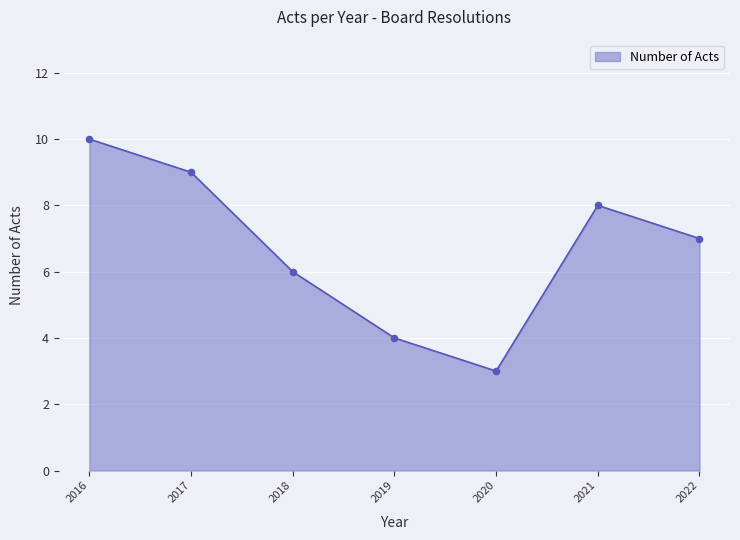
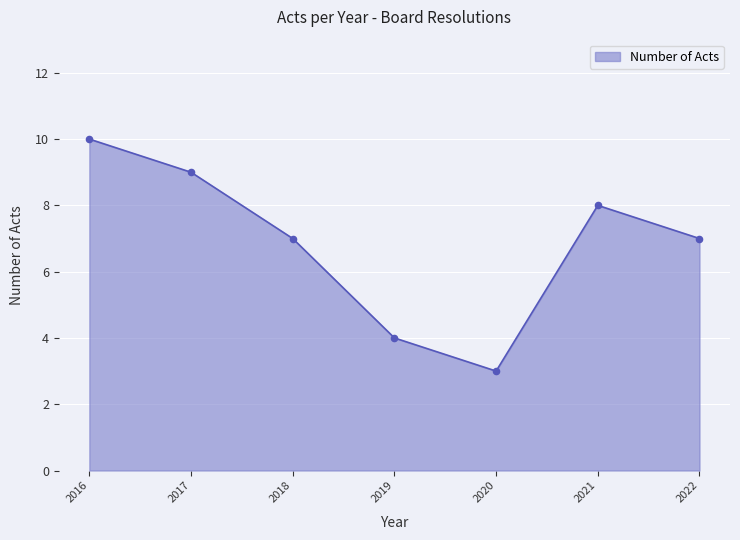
2018: 6 -> 7
